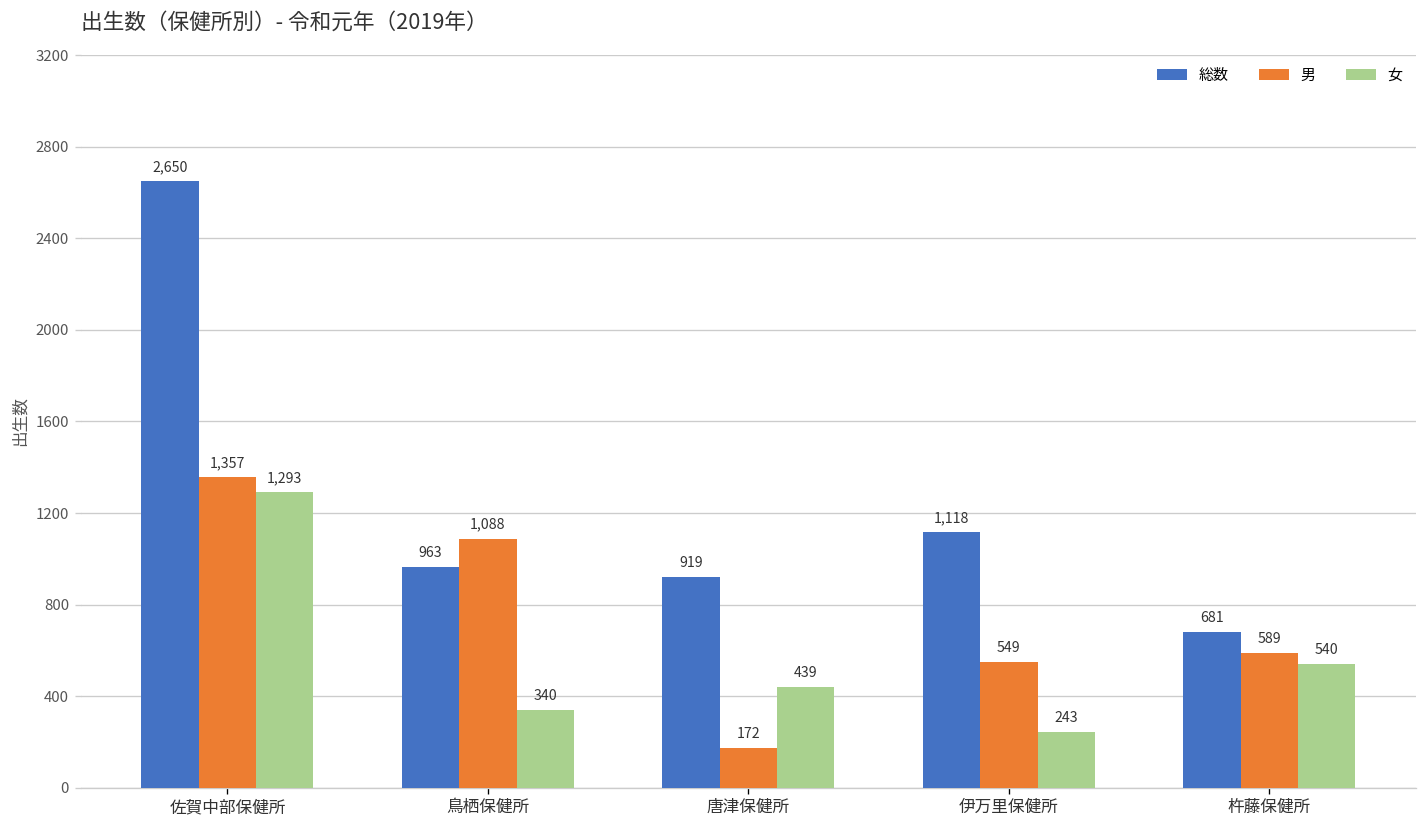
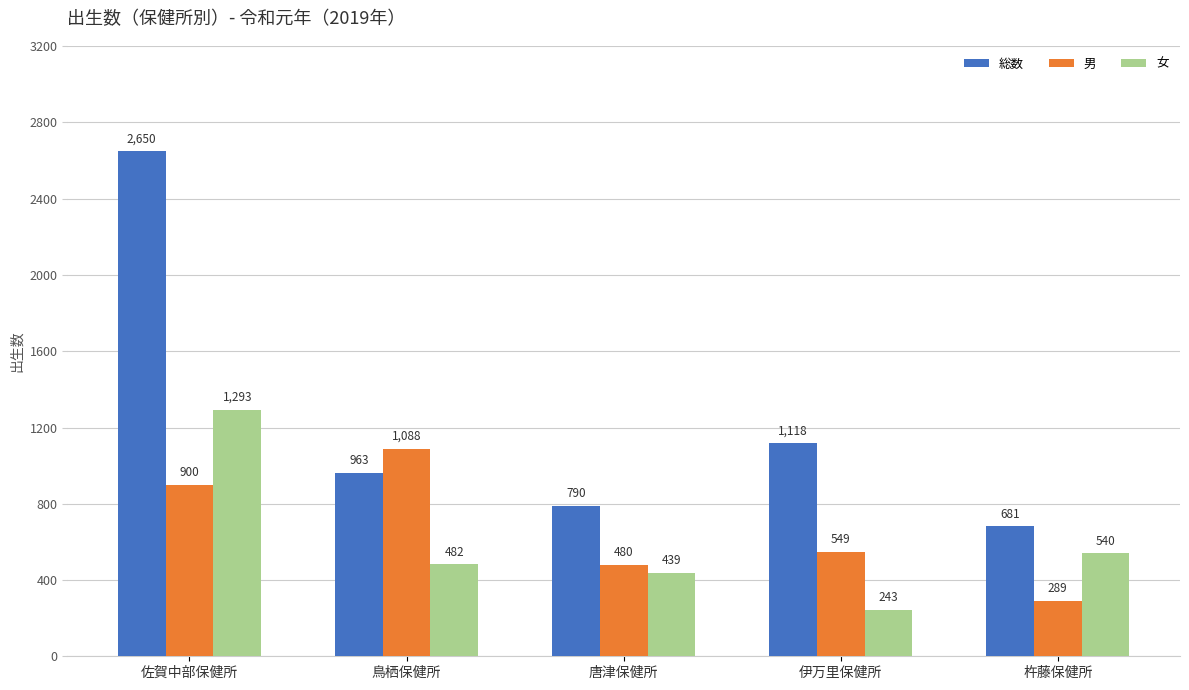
男, 佐賀中部保健所: 1,357 -> 900
女, 鳥栖保健所: 340 -> 482
総数, 唐津保健所: 919 -> 790
男, 唐津保健所: 172 -> 480
男, 杵藤保健所: 589 -> 289
